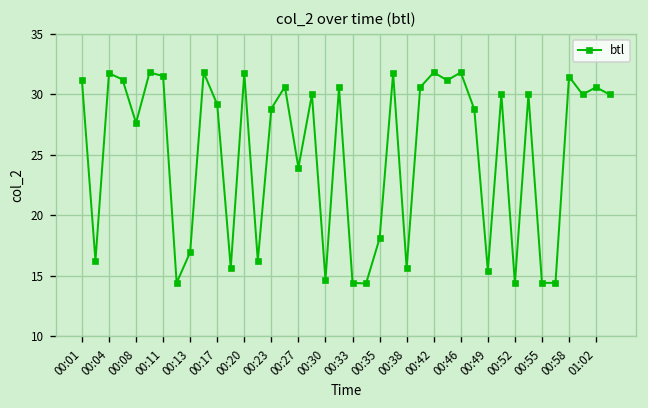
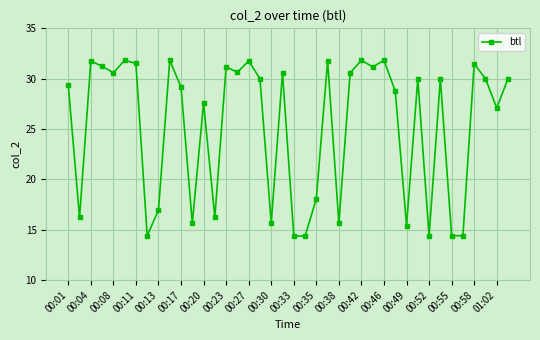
00:01: 31.2 -> 29.4
00:08: 27.6 -> 30.6
00:20: 31.8 -> 27.6
00:23: 28.8 -> 31.2
00:27: 23.9 -> 31.8
00:30: 14.7 -> 15.6
01:02: 30.6 -> 27.1
